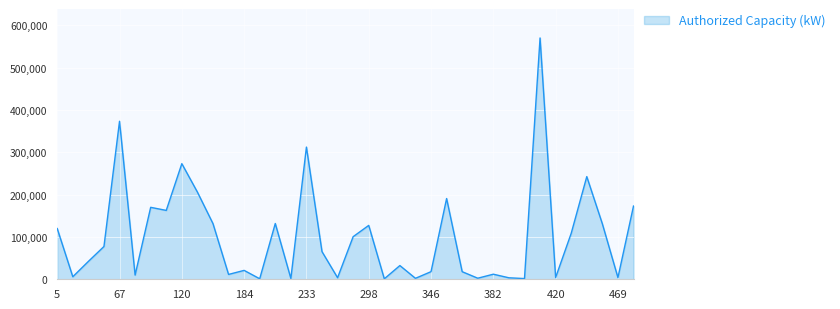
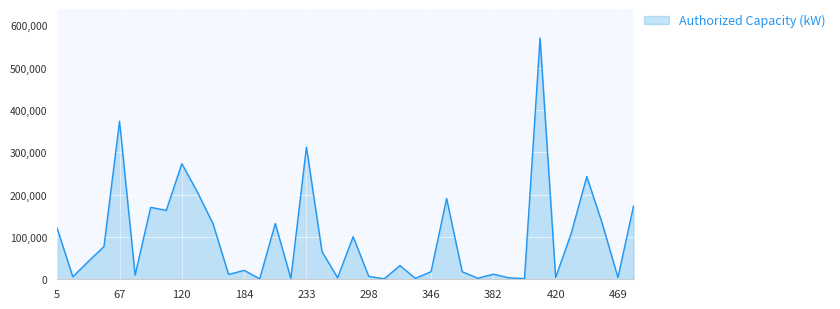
298: 130,000 -> 10,000
